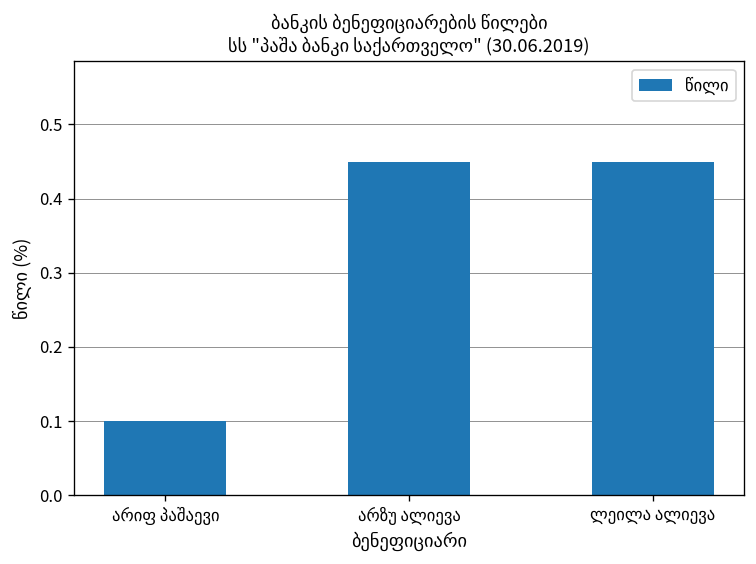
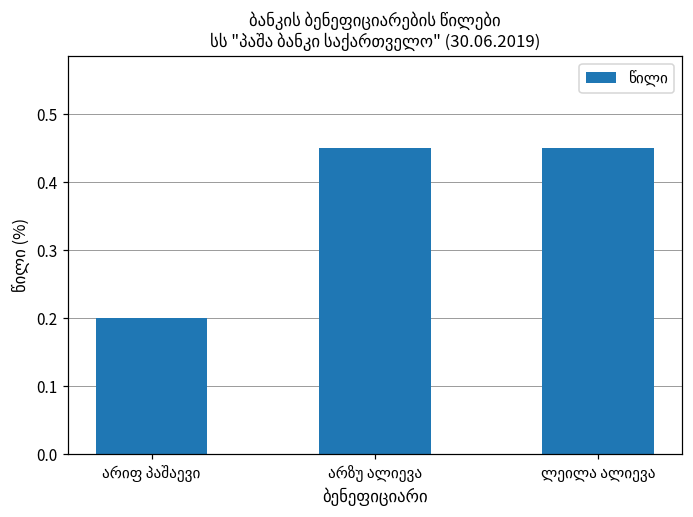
არიფ პაშაევი: 0.1 -> 0.2
